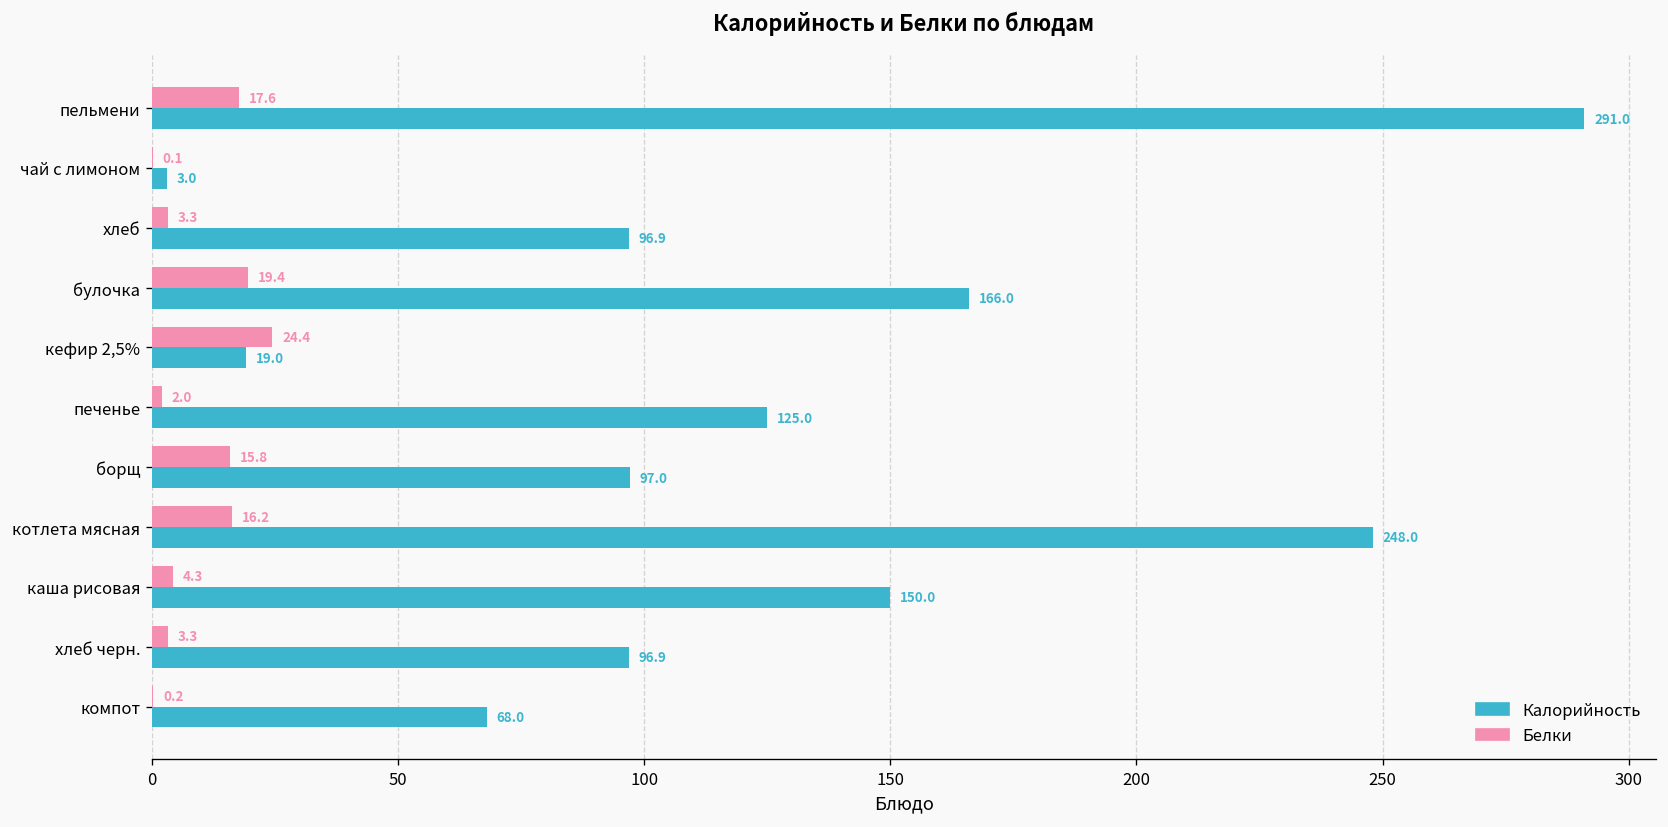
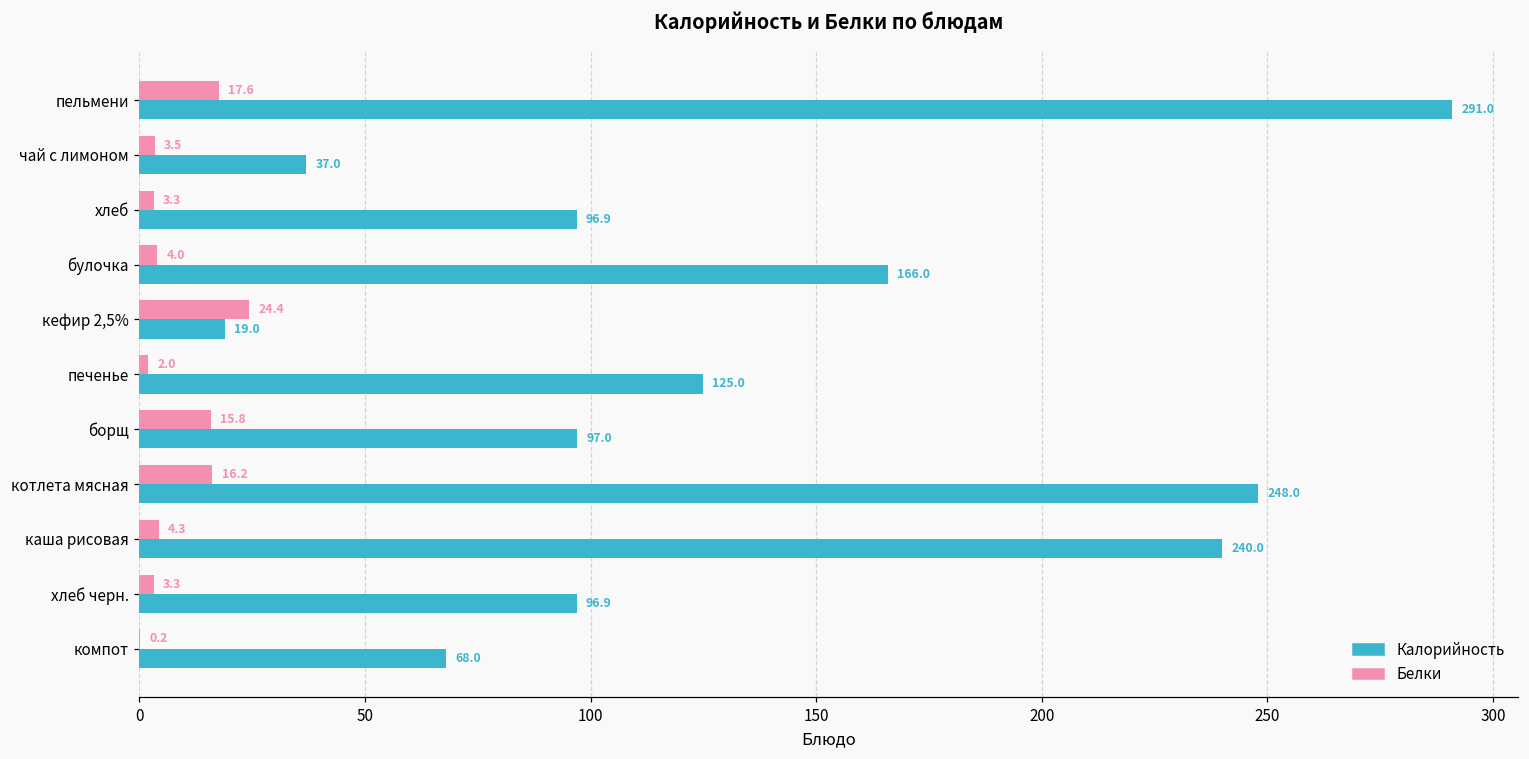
Белки, чай с лимоном: 0.1 -> 3.5
Калорийность, чай с лимоном: 3.0 -> 37.0
Белки, булочка: 19.4 -> 4.0
Калорийность, каша рисовая: 150.0 -> 240.0
